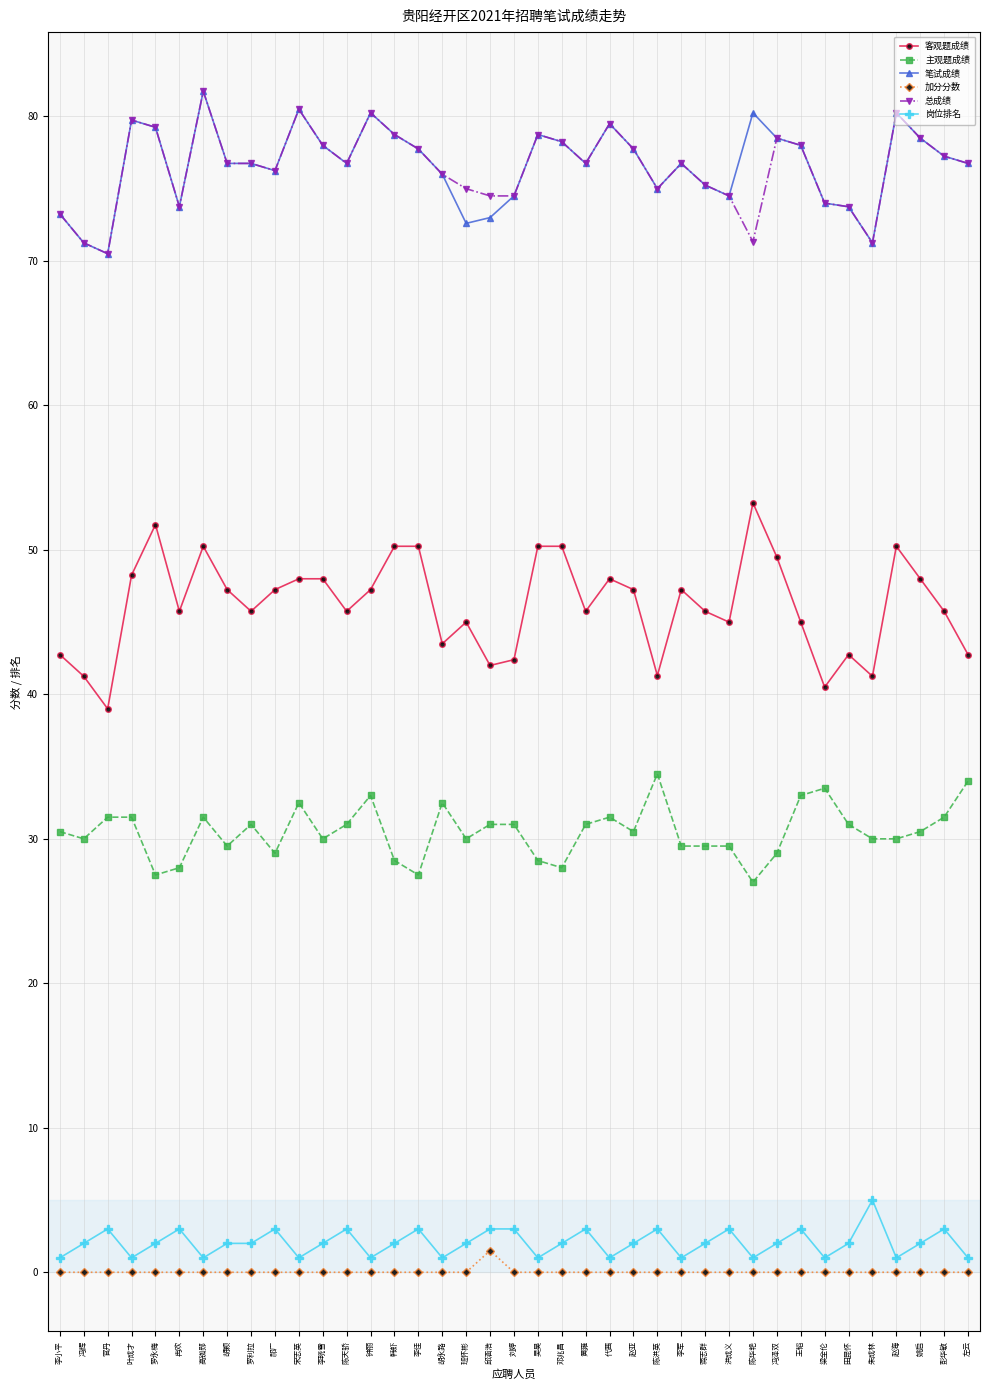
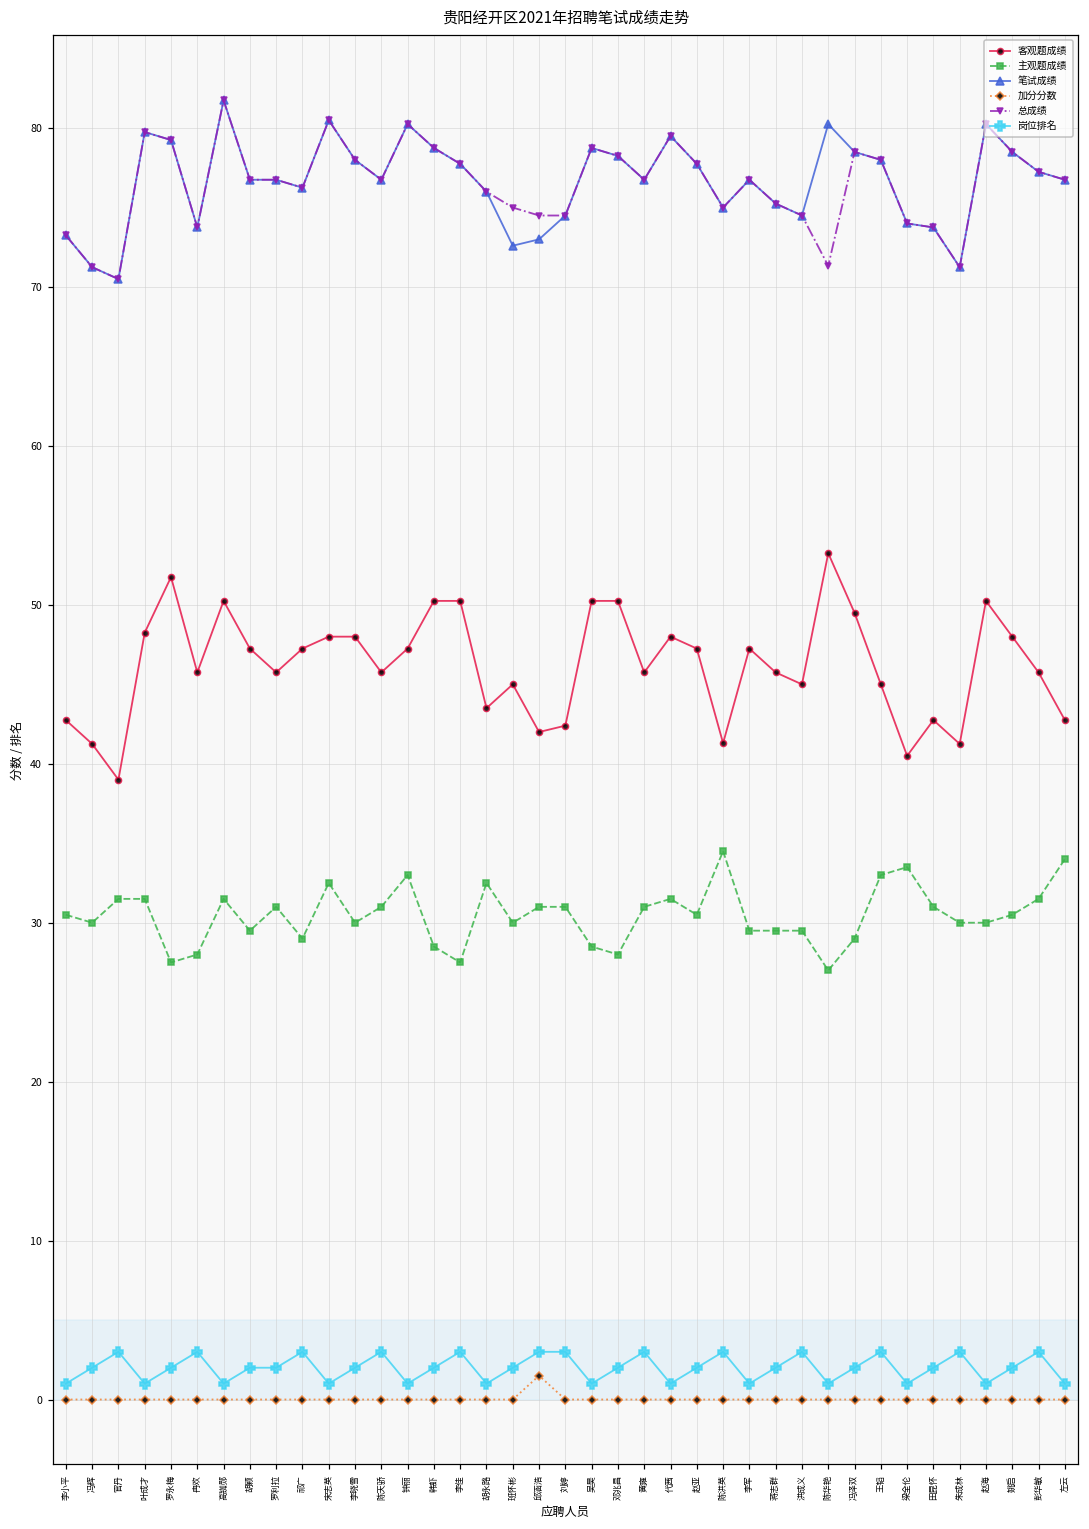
岗位排名, 朱成林: 5 -> 3
